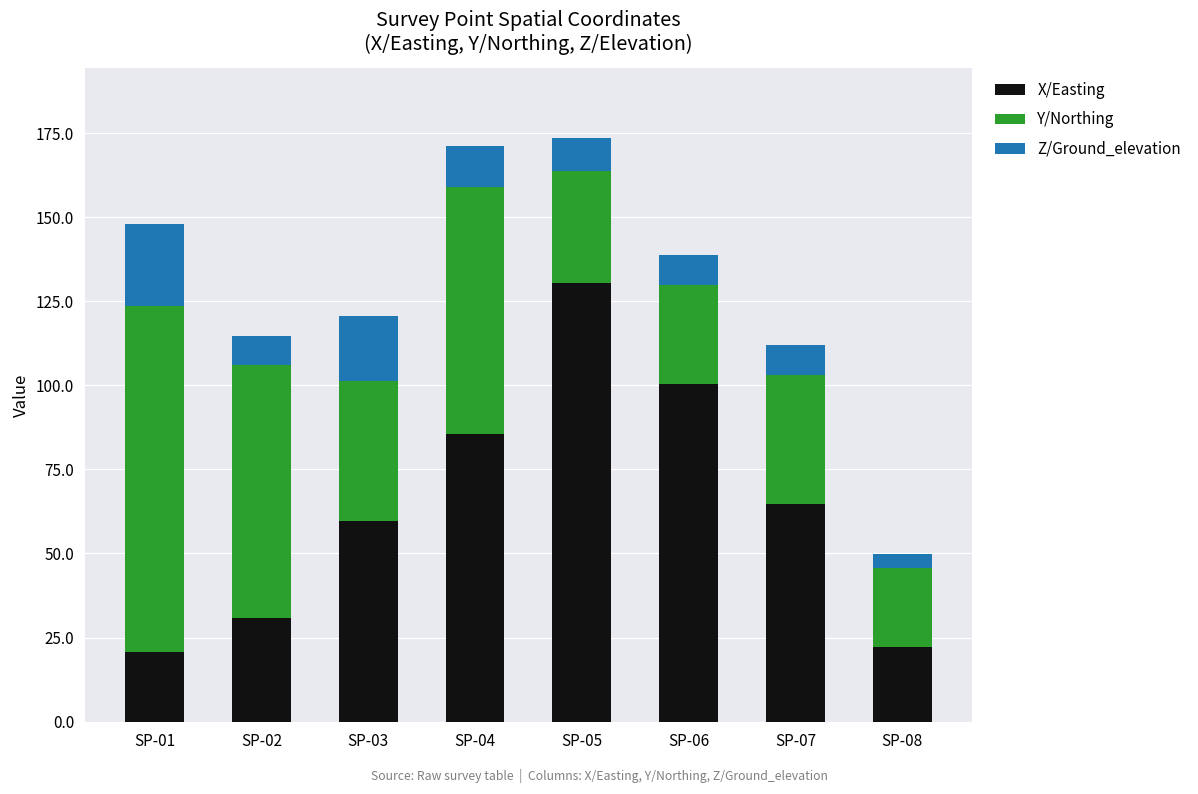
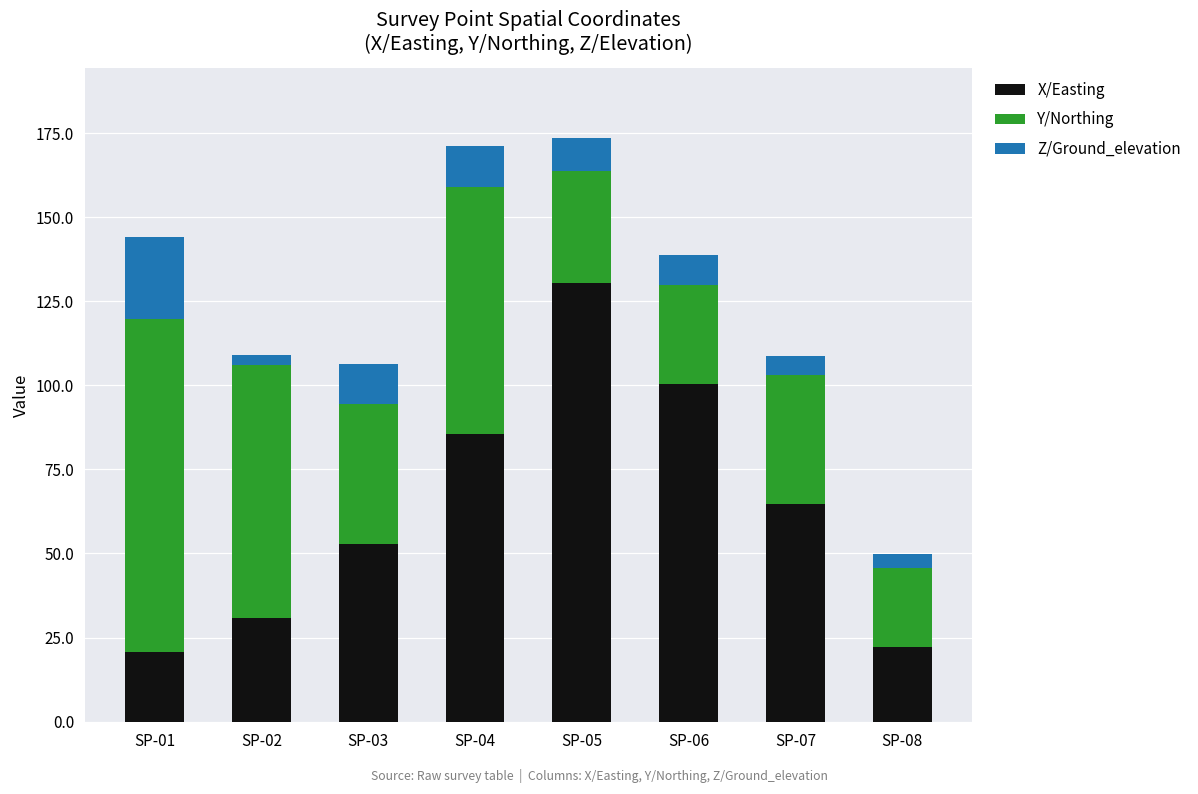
Y/Northing, SP-01: 103 -> 99
Z/Ground_elevation, SP-02: 9 -> 3
X/Easting, SP-03: 60 -> 53
Z/Ground_elevation, SP-03: 20 -> 12
Z/Ground_elevation, SP-07: 9 -> 6
